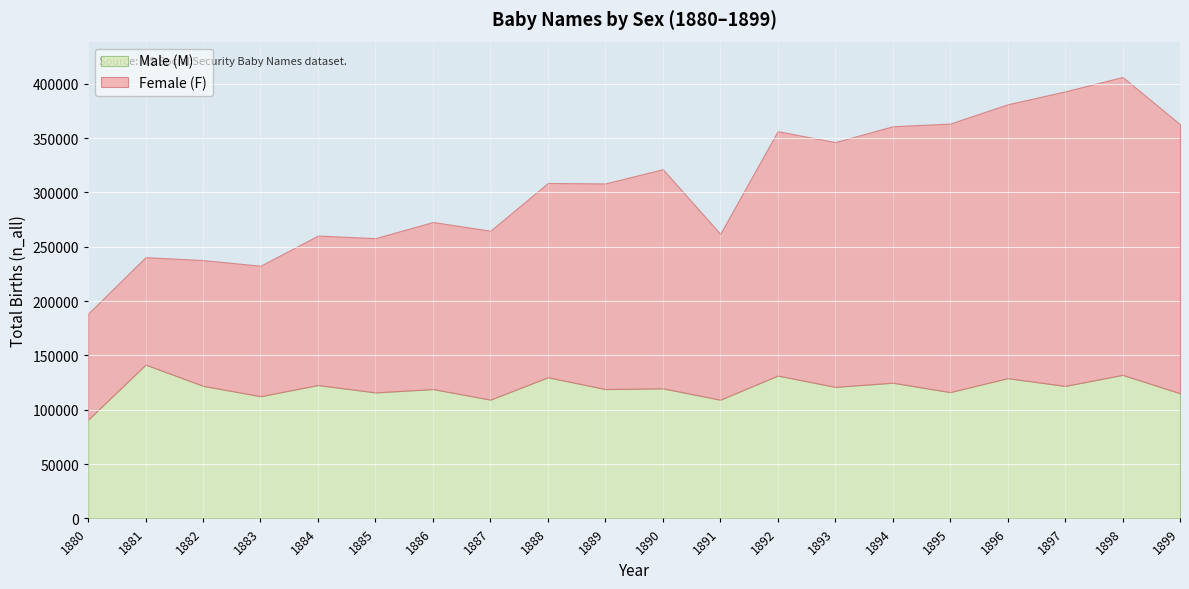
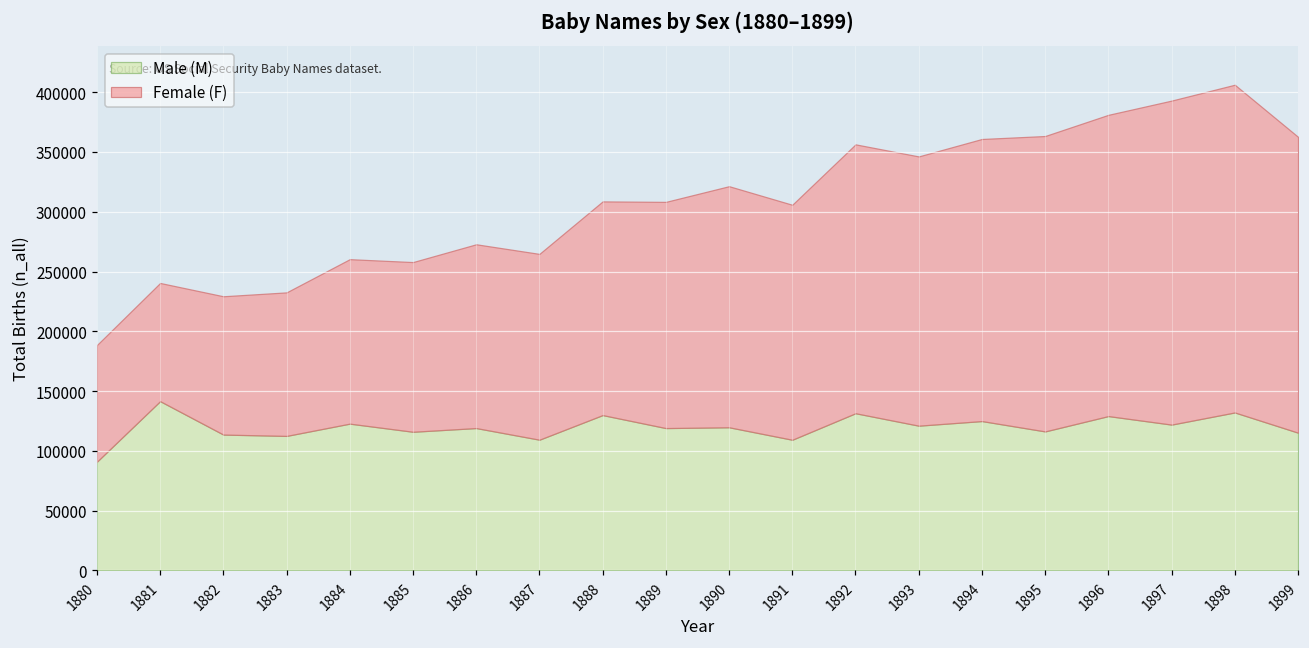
Male (M), 1882: 122000 -> 114000
Female (F), 1891: 153000 -> 197000
